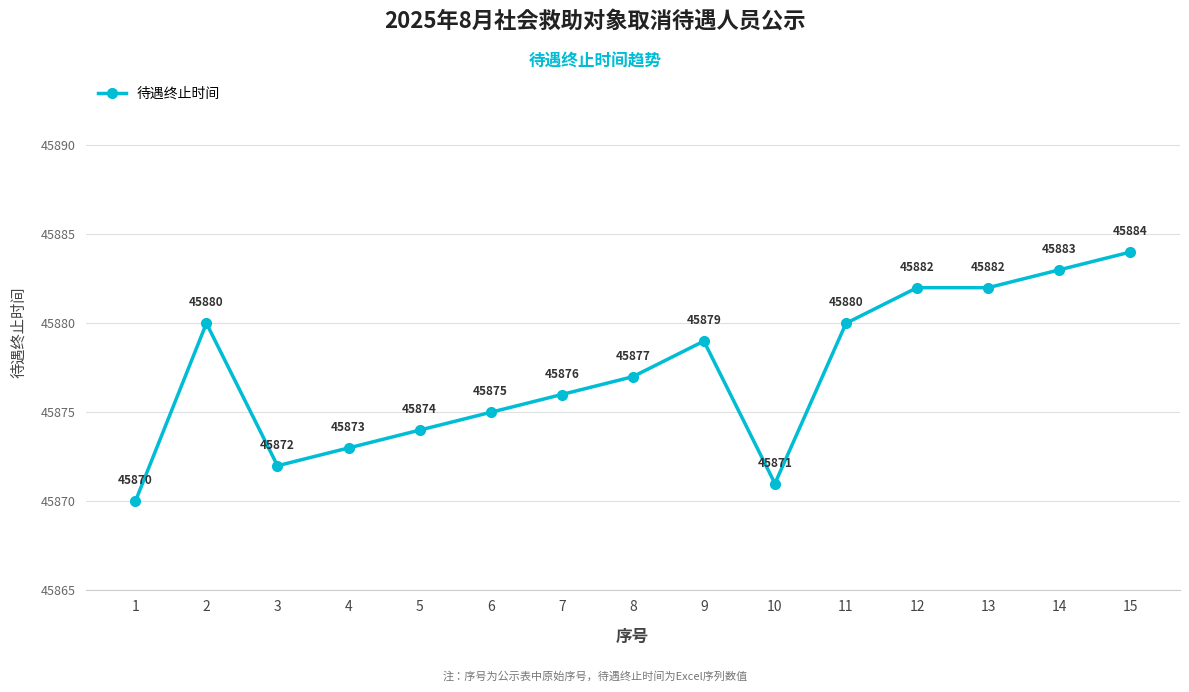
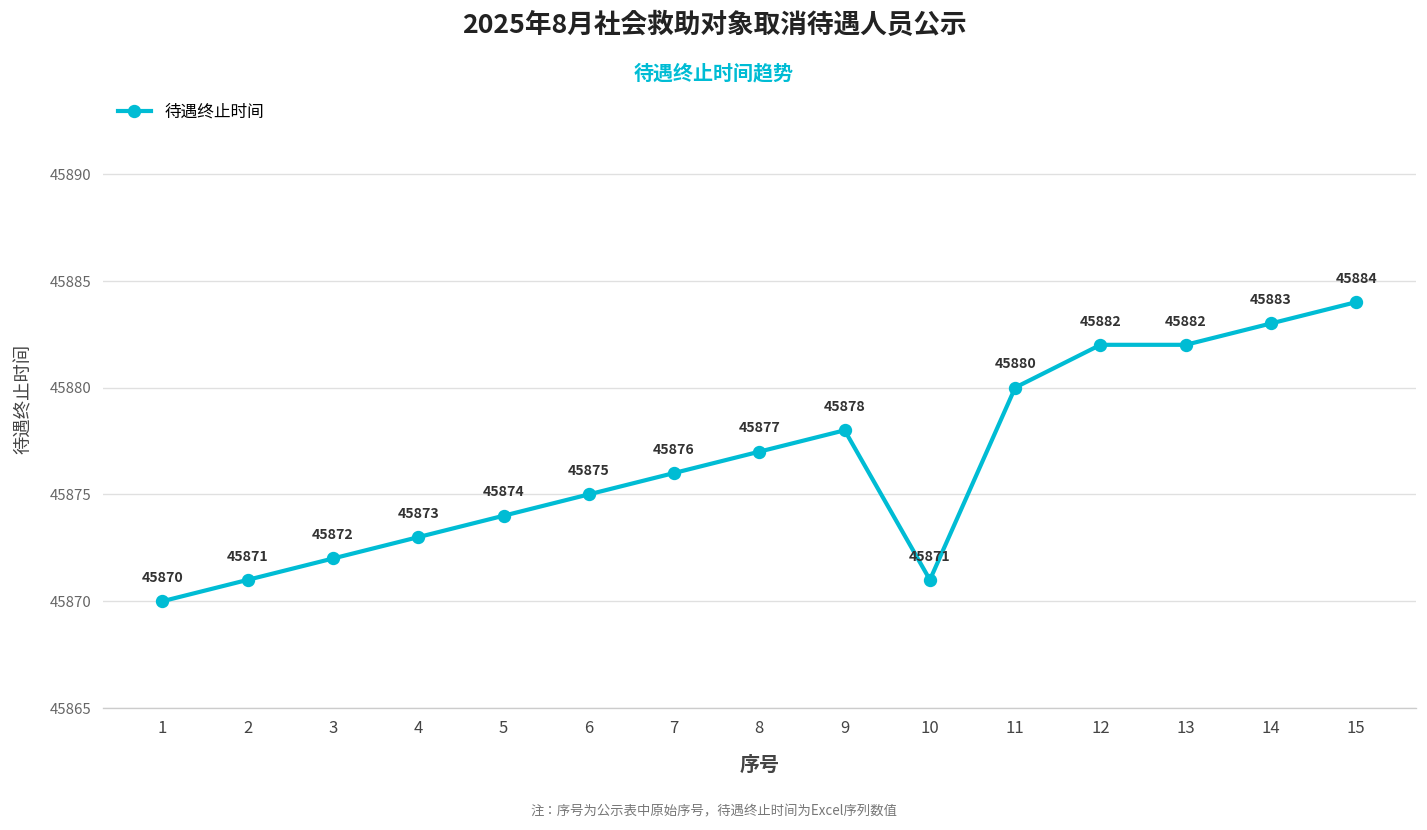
2: 45880 -> 45871
9: 45879 -> 45878
